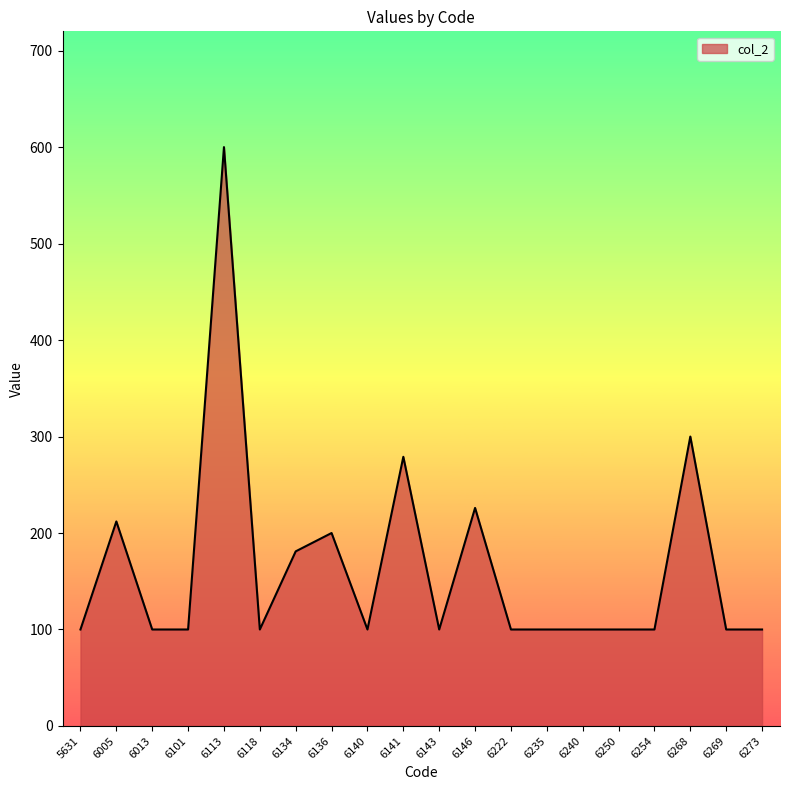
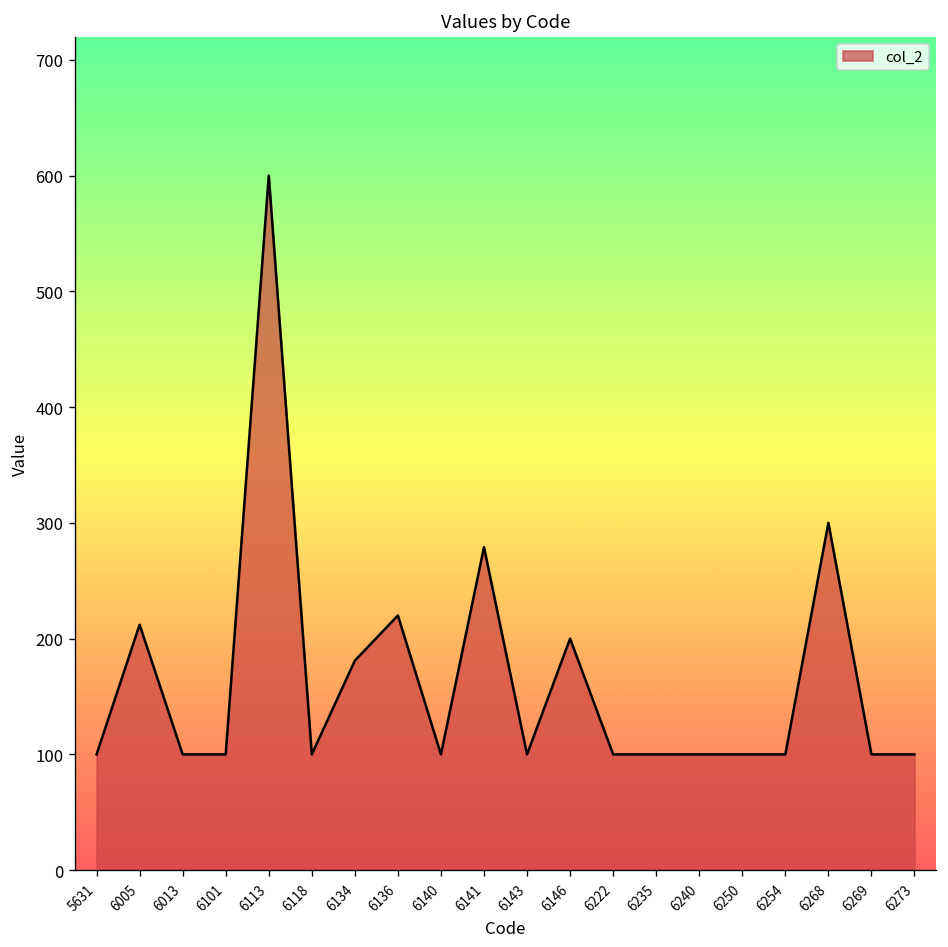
6136: 200 -> 220
6146: 230 -> 200
